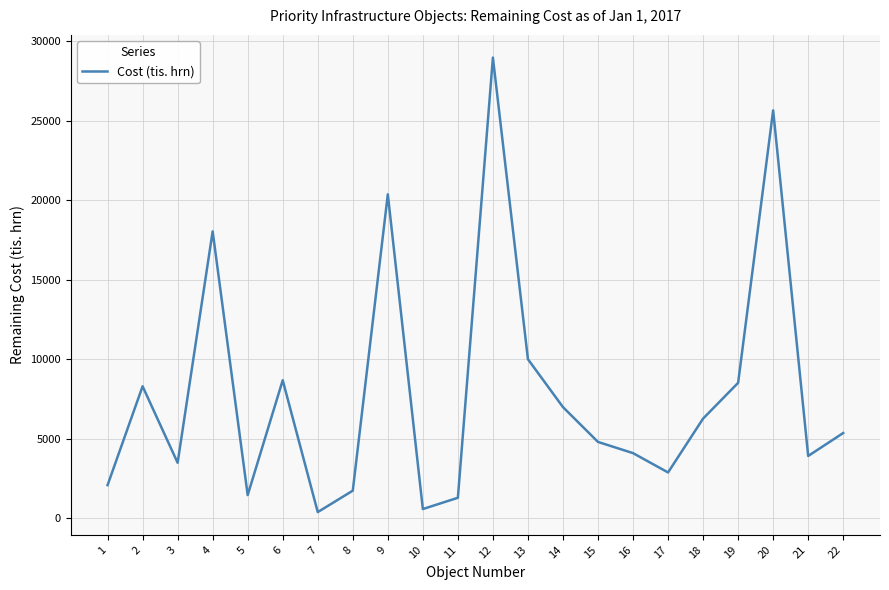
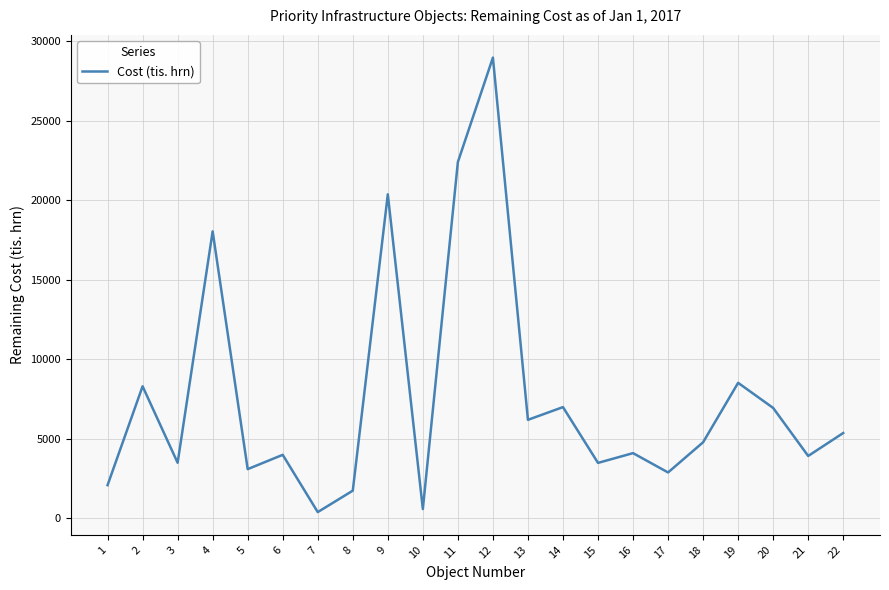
5: 1500 -> 3100
6: 8700 -> 4000
11: 1300 -> 22400
13: 10000 -> 6200
15: 4800 -> 3500
18: 6300 -> 4800
20: 25700 -> 6900
